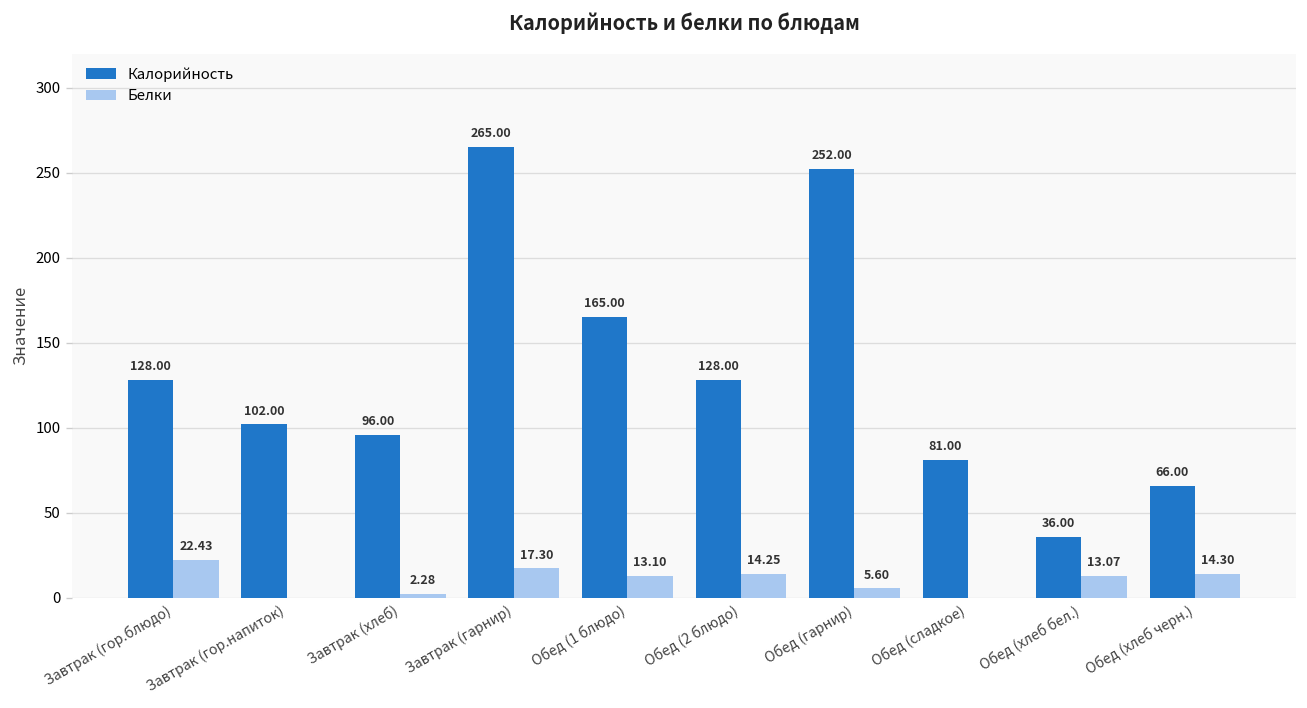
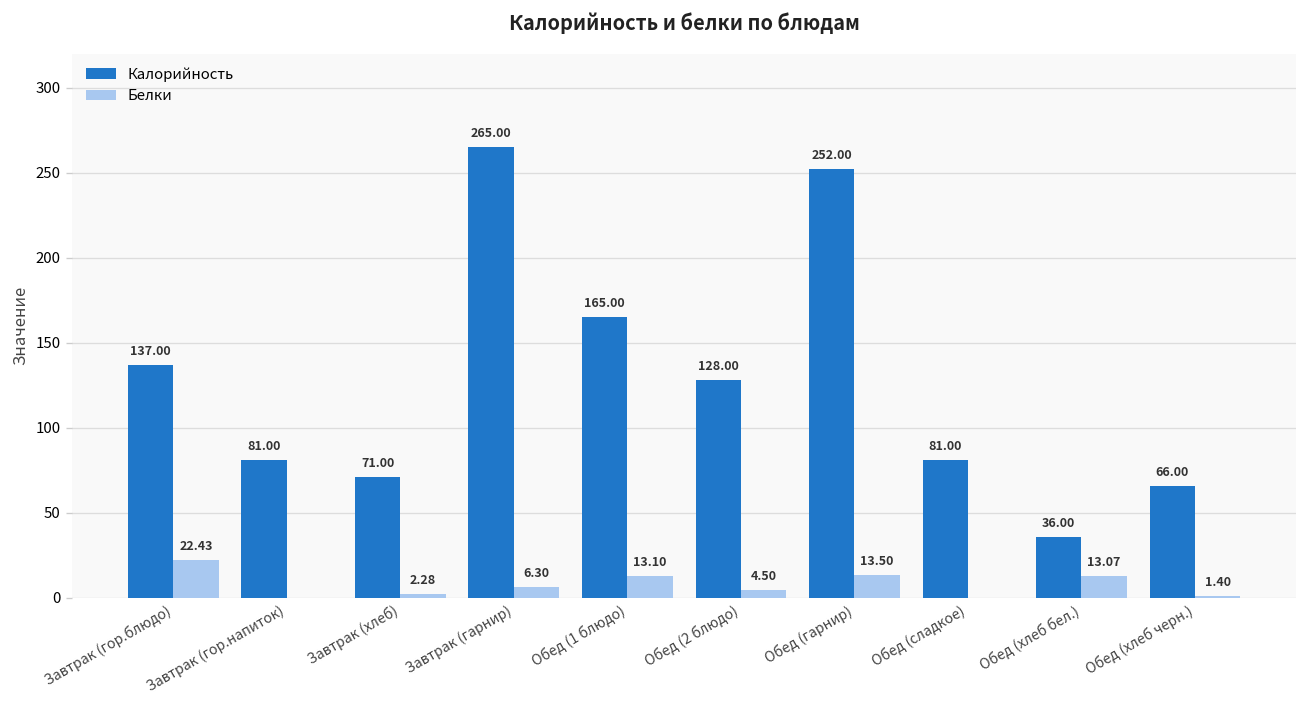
Калорийность, Завтрак (гор.блюдо): 128.00 -> 137.00
Калорийность, Завтрак (гор.напиток): 102.00 -> 81.00
Калорийность, Завтрак (хлеб): 96.00 -> 71.00
Белки, Завтрак (гарнир): 17.30 -> 6.30
Белки, Обед (2 блюдо): 14.25 -> 4.50
Белки, Обед (гарнир): 5.60 -> 13.50
Белки, Обед (хлеб черн.): 14.30 -> 1.40
